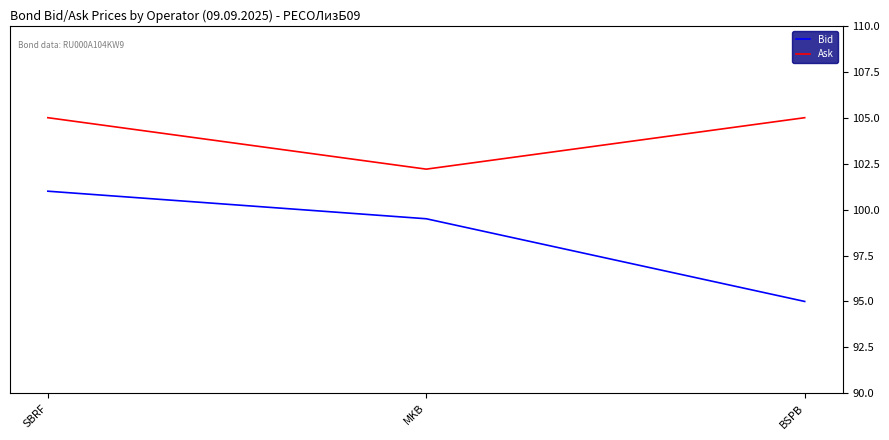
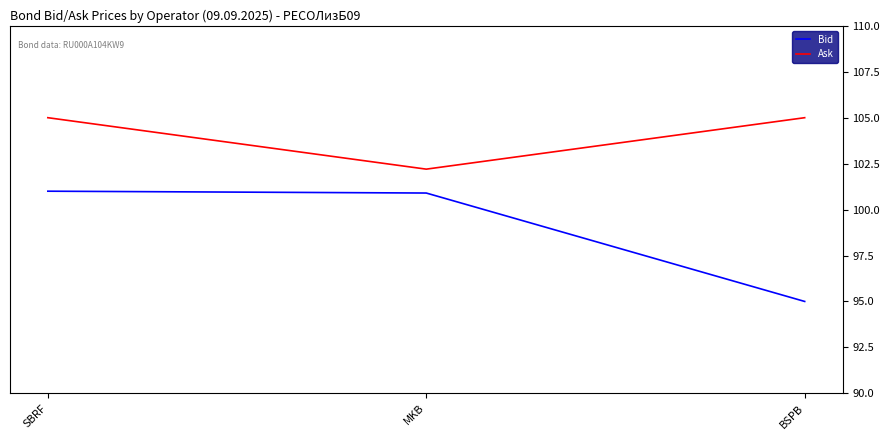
Bid, MKB: 99.5 -> 100.9
